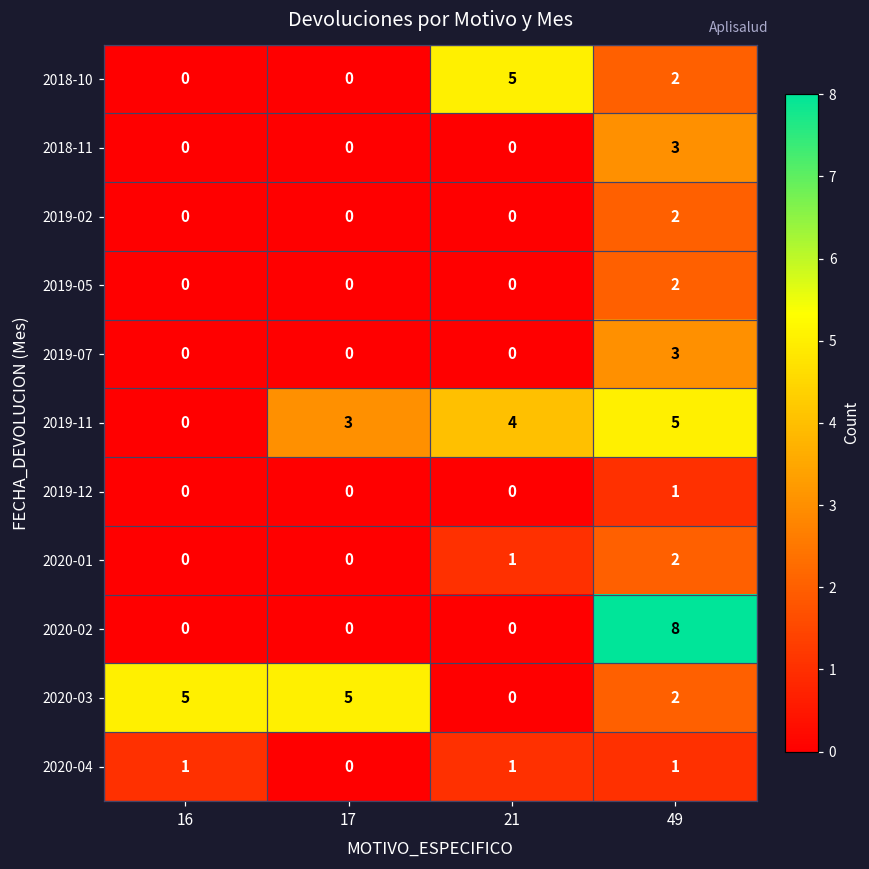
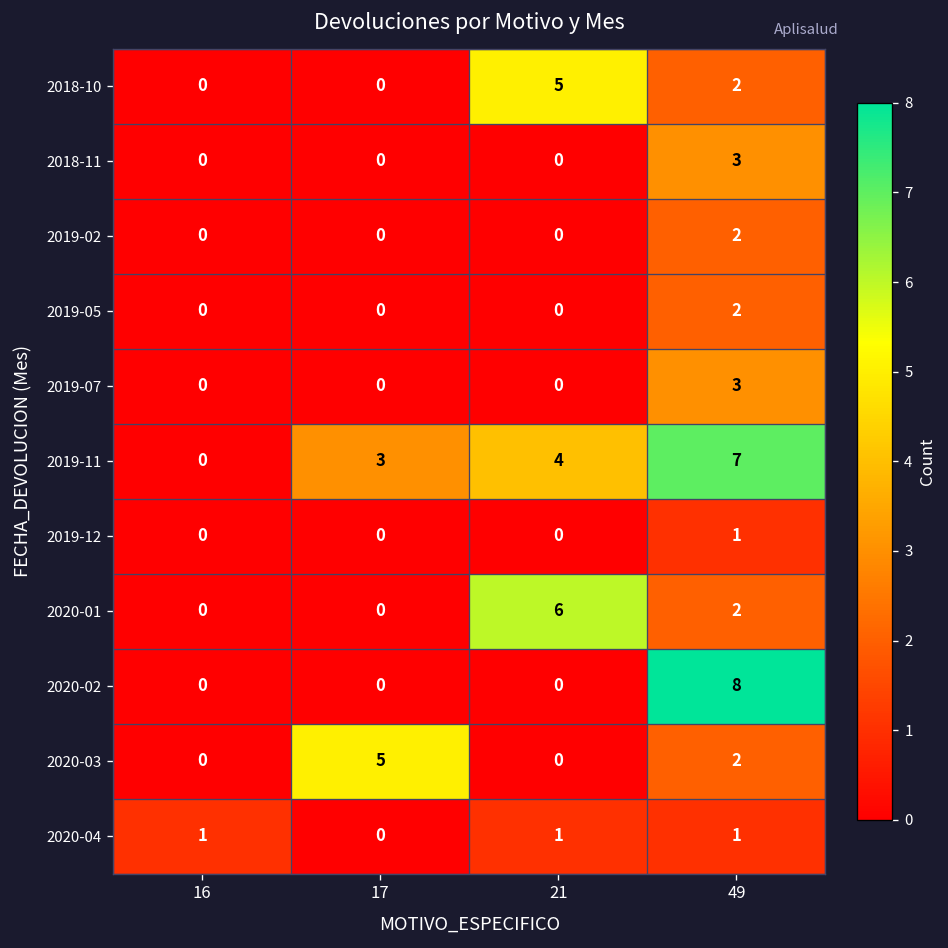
2019-11, 49: 5 -> 7
2020-01, 21: 1 -> 6
2020-03, 16: 5 -> 0
